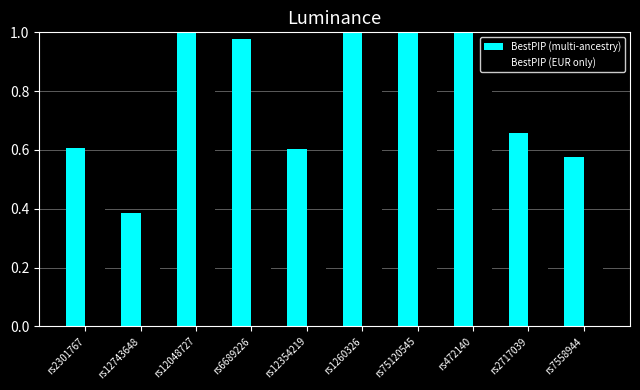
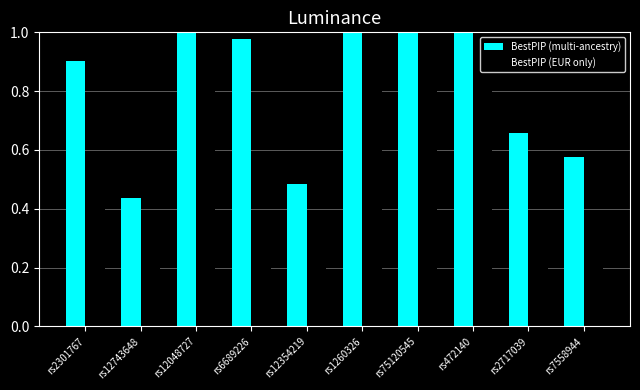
BestPIP (multi-ancestry), rs2301767: 0.61 -> 0.90
BestPIP (multi-ancestry), rs12743648: 0.39 -> 0.44
BestPIP (multi-ancestry), rs12354219: 0.60 -> 0.48
